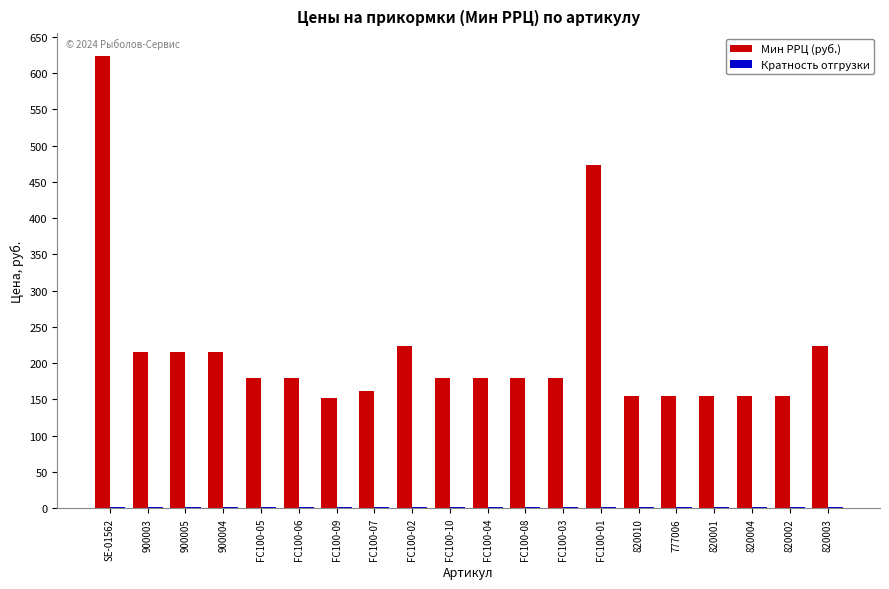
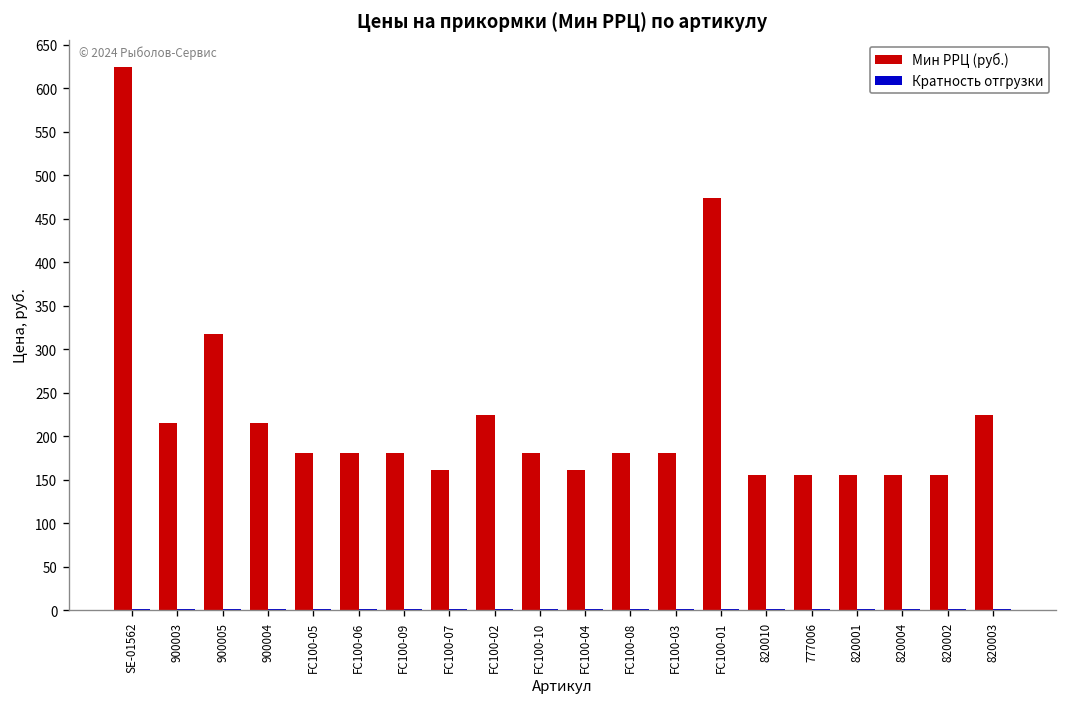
Мин РРЦ (руб.), 900005: 220 -> 320
Мин РРЦ (руб.), FC100-09: 150 -> 180
Мин РРЦ (руб.), FC100-04: 180 -> 160
